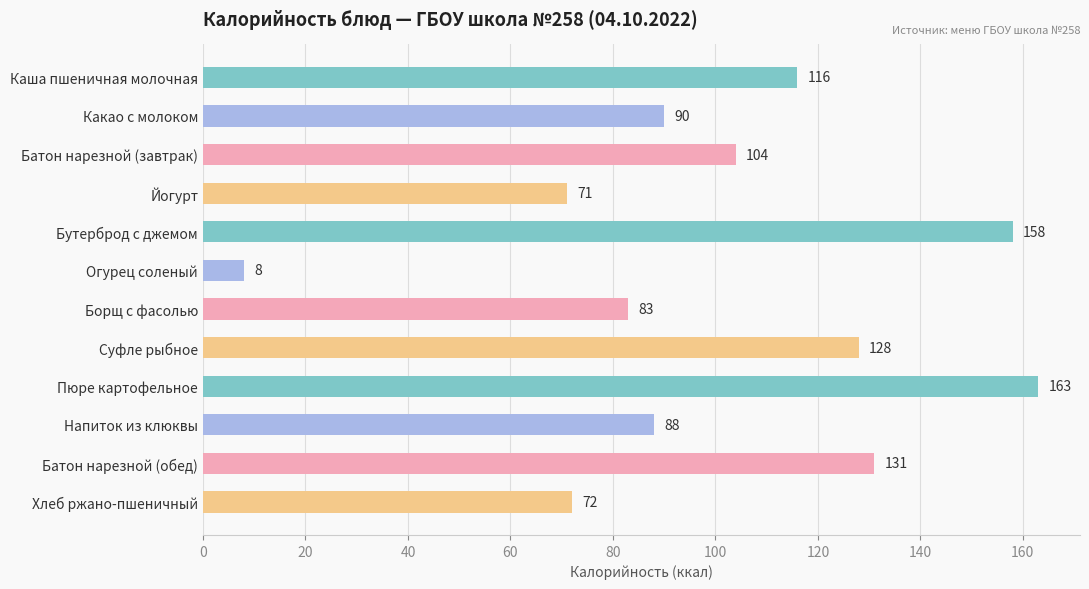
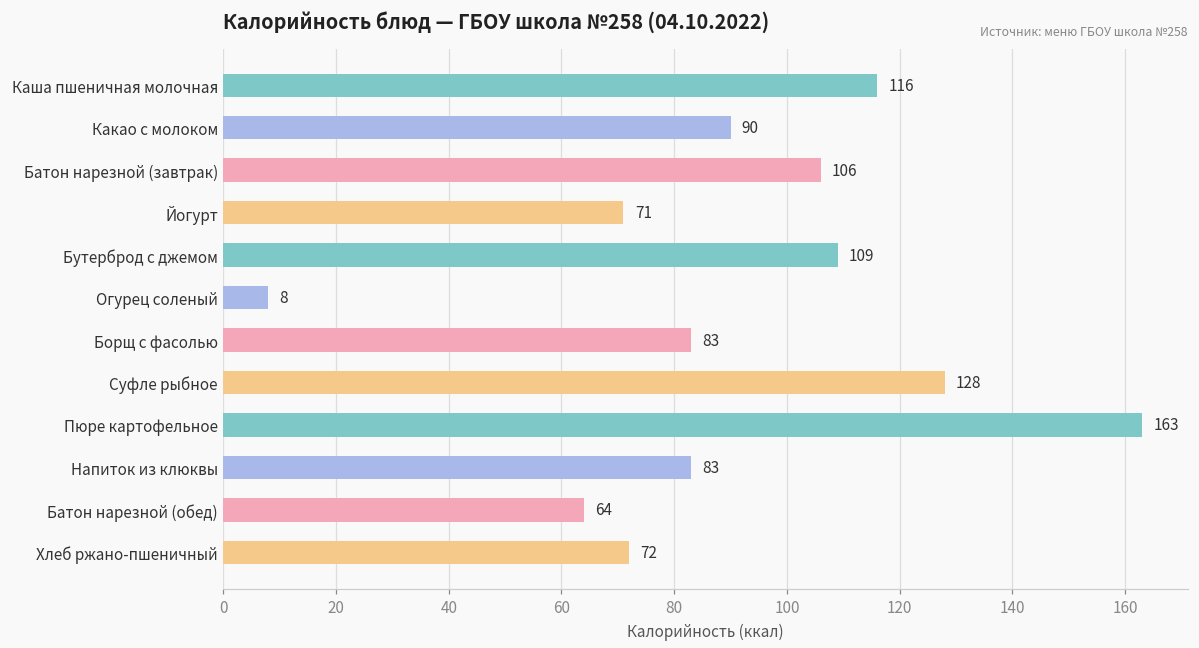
Батон нарезной (завтрак): 104 -> 106
Бутерброд с джемом: 158 -> 109
Напиток из клюквы: 88 -> 83
Батон нарезной (обед): 131 -> 64
